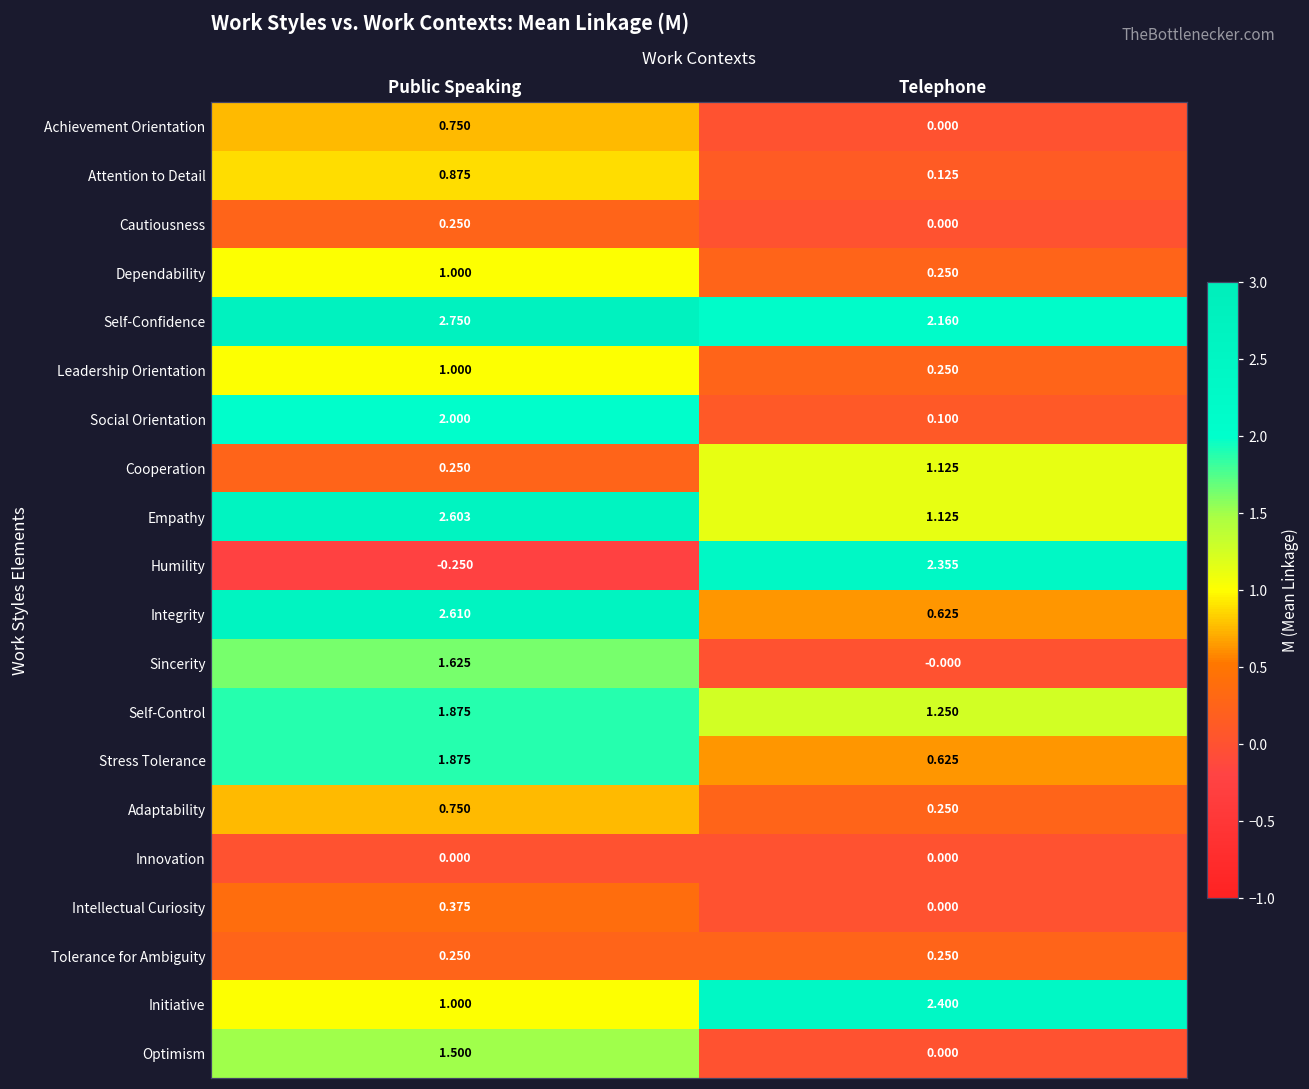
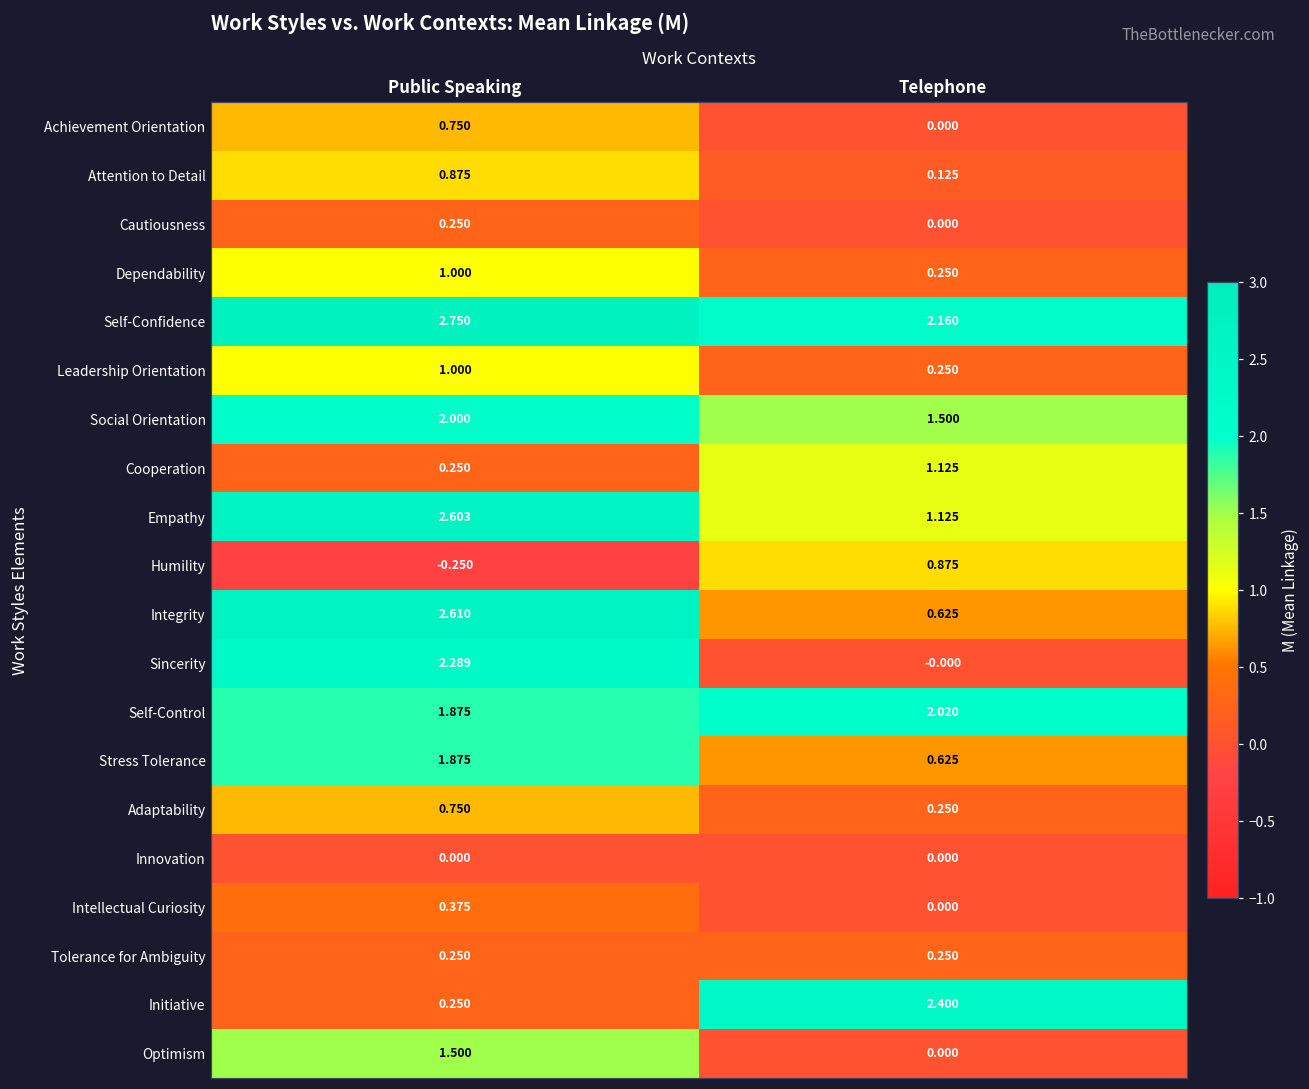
Social Orientation, Telephone: 0.100 -> 1.500
Humility, Telephone: 2.355 -> 0.875
Sincerity, Public Speaking: 1.625 -> 2.289
Self-Control, Telephone: 1.250 -> 2.020
Initiative, Public Speaking: 1.000 -> 0.250
